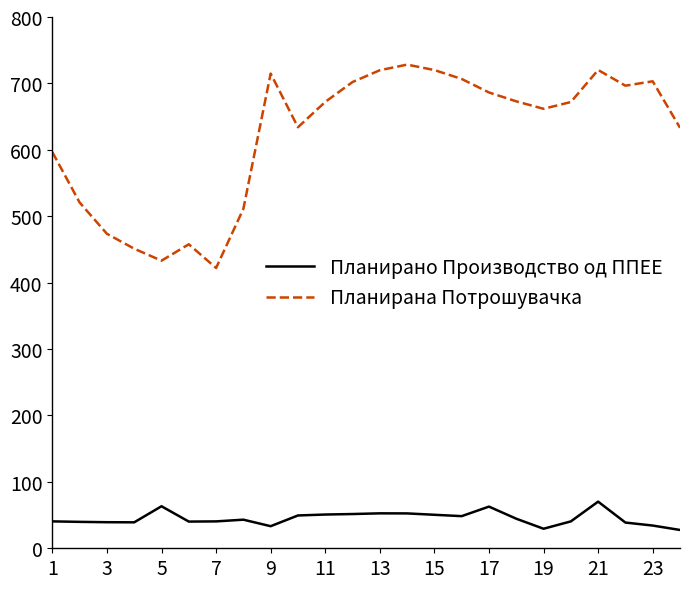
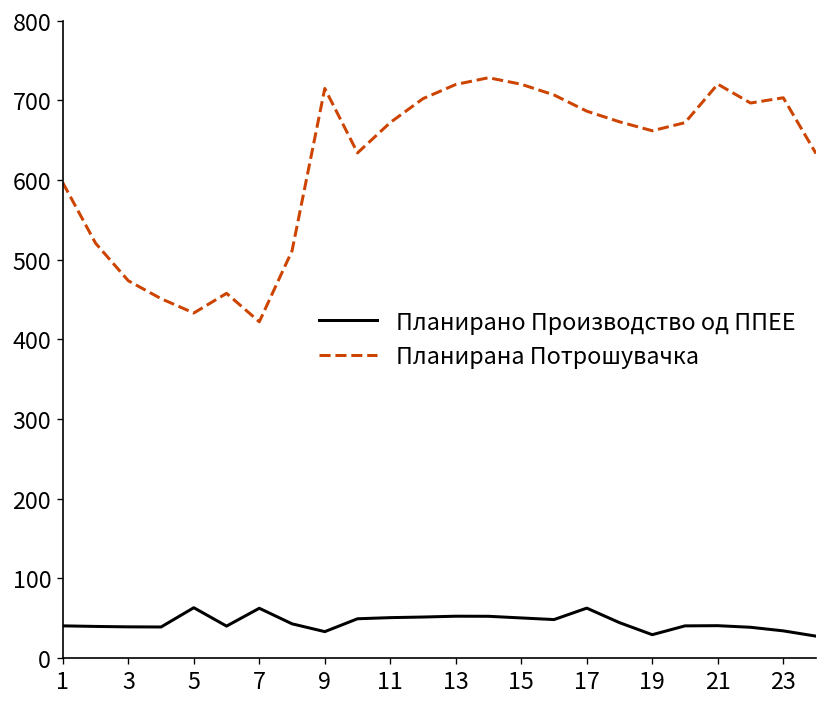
Планирано Производство од ППЕЕ, 7: 40 -> 60
Планирано Производство од ППЕЕ, 21: 70 -> 40
